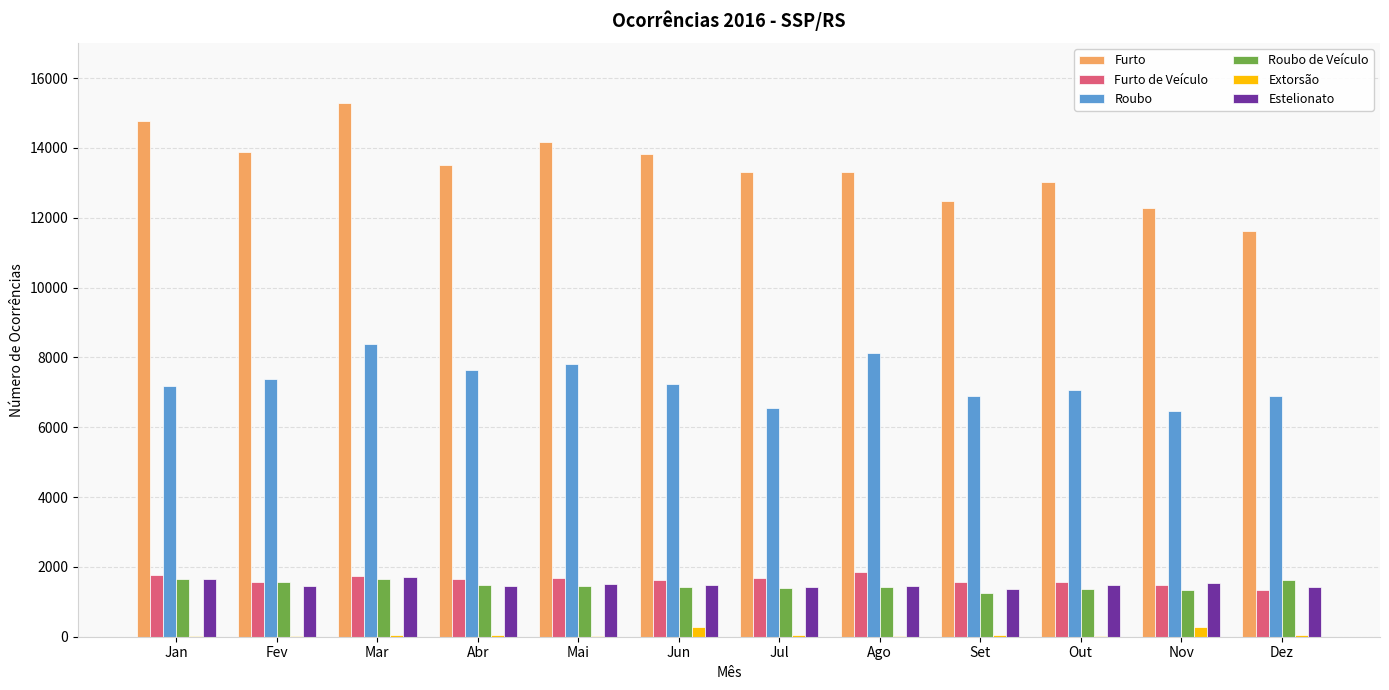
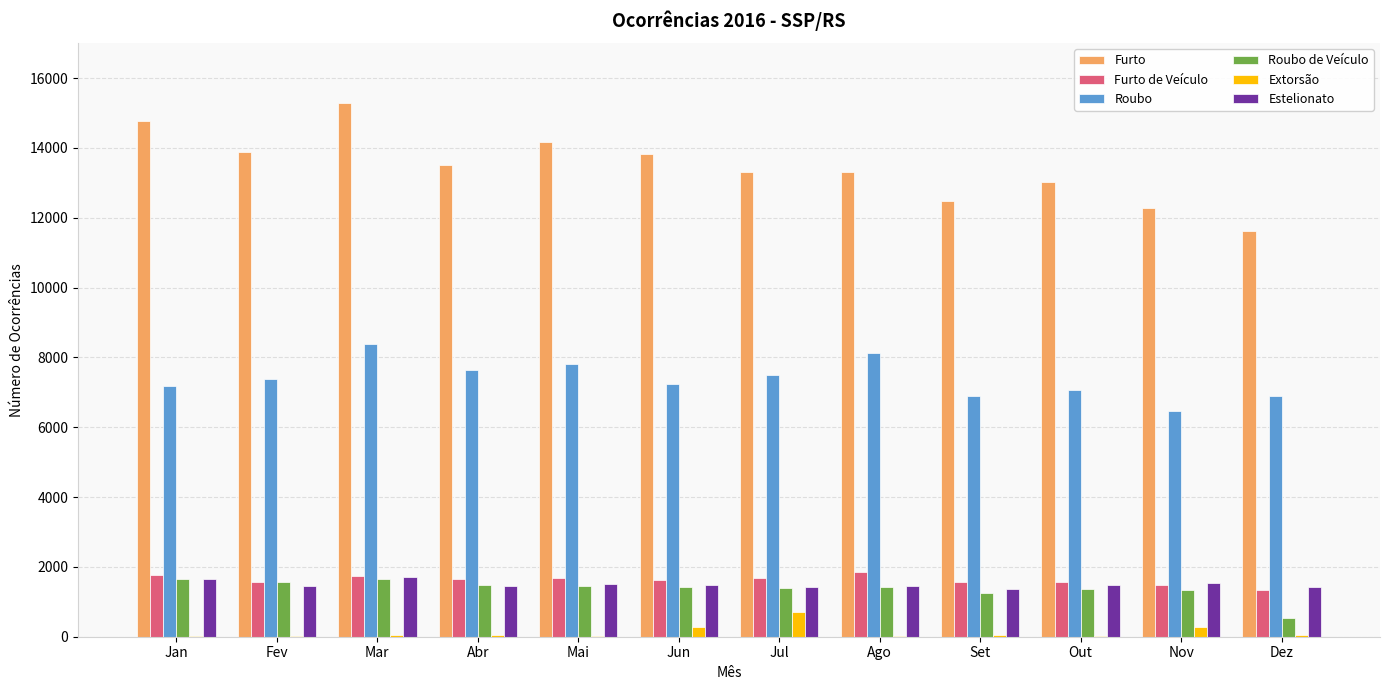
Roubo, Jul: 6600 -> 7500
Extorsão, Jul: 0 -> 700
Roubo de Veículo, Dez: 1600 -> 500
